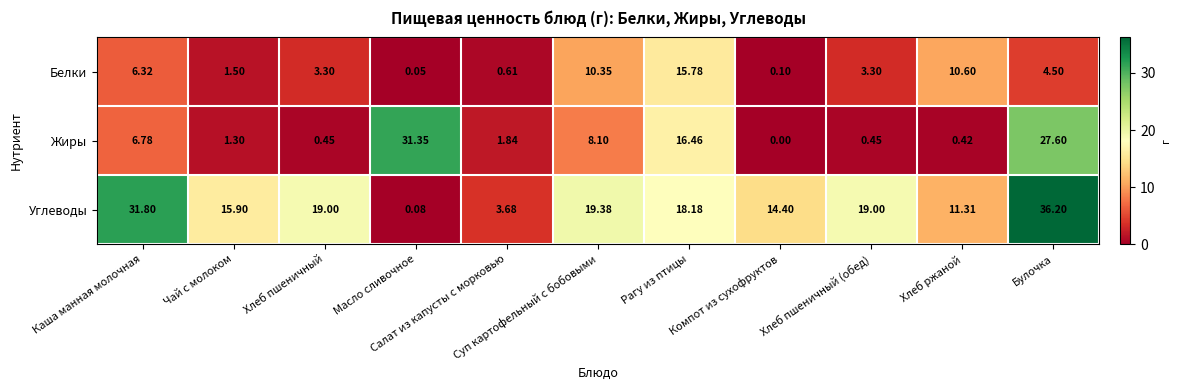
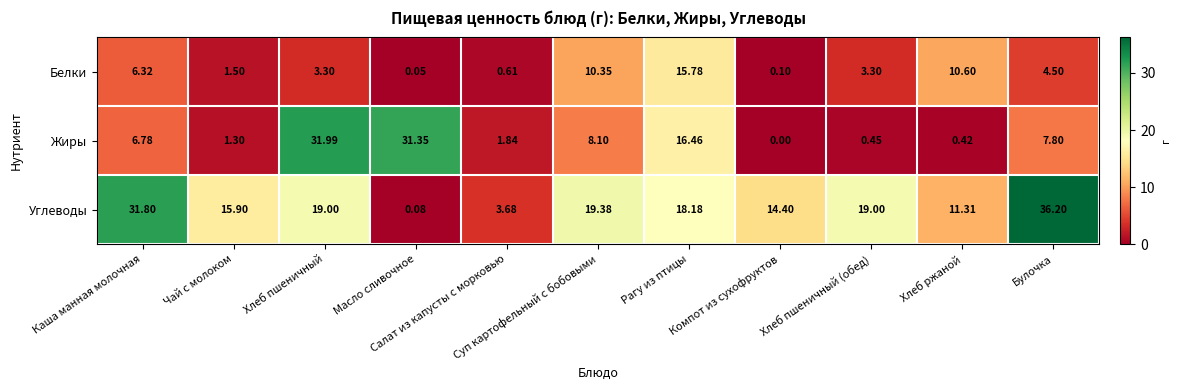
Жиры, Хлеб пшеничный: 0.45 -> 31.99
Жиры, Булочка: 27.60 -> 7.80
